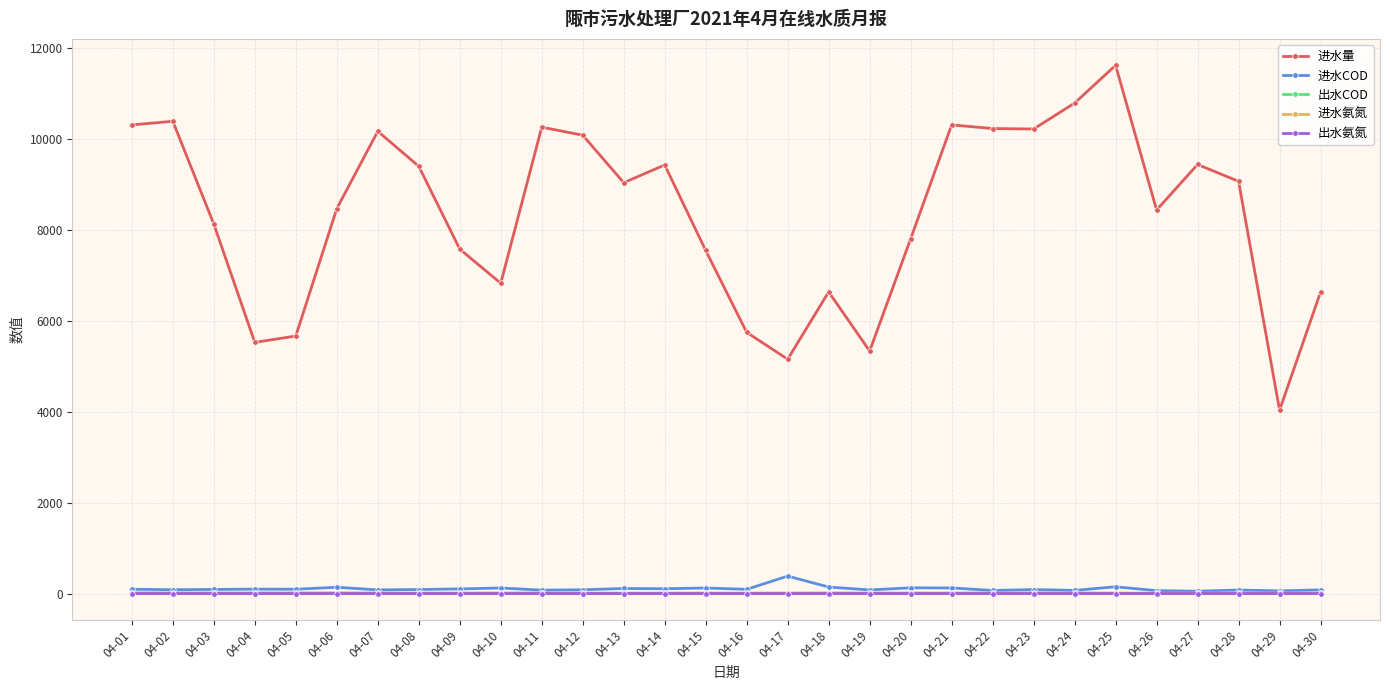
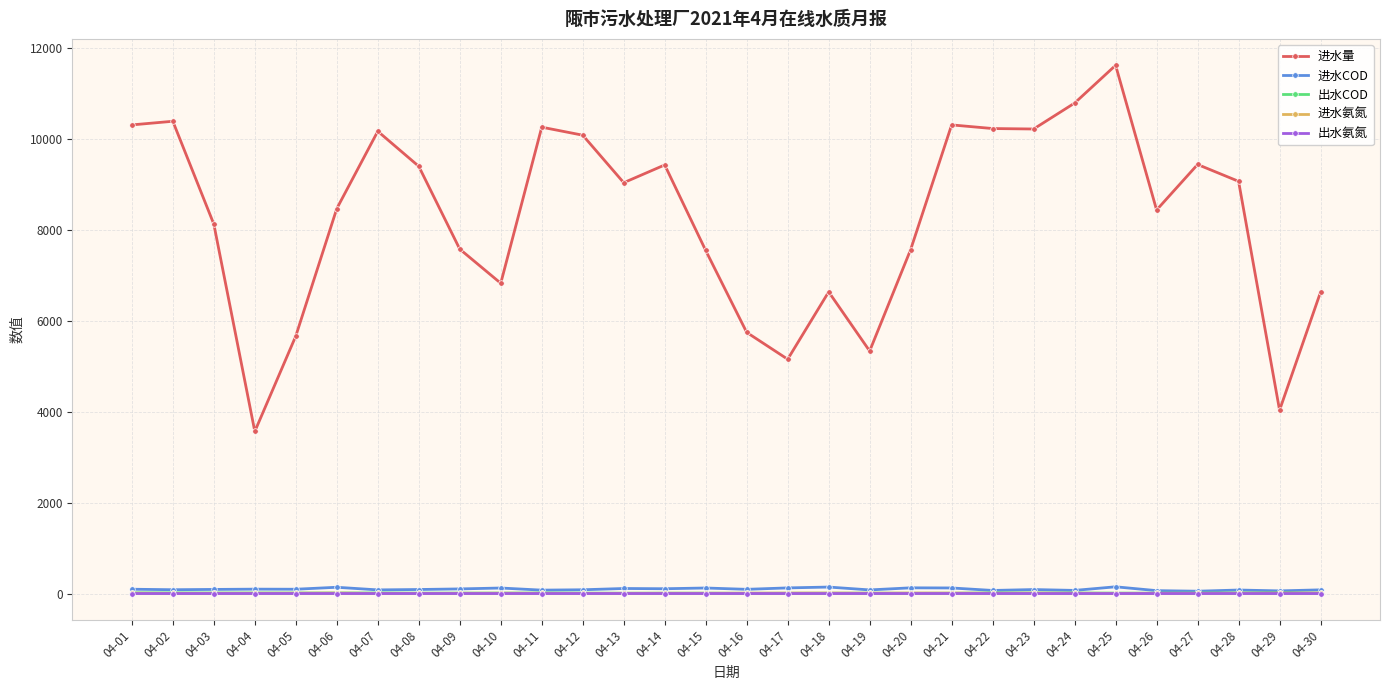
进水量, 04-04: 5500 -> 3600
进水COD, 04-17: 400 -> 100
进水量, 04-20: 7800 -> 7600
